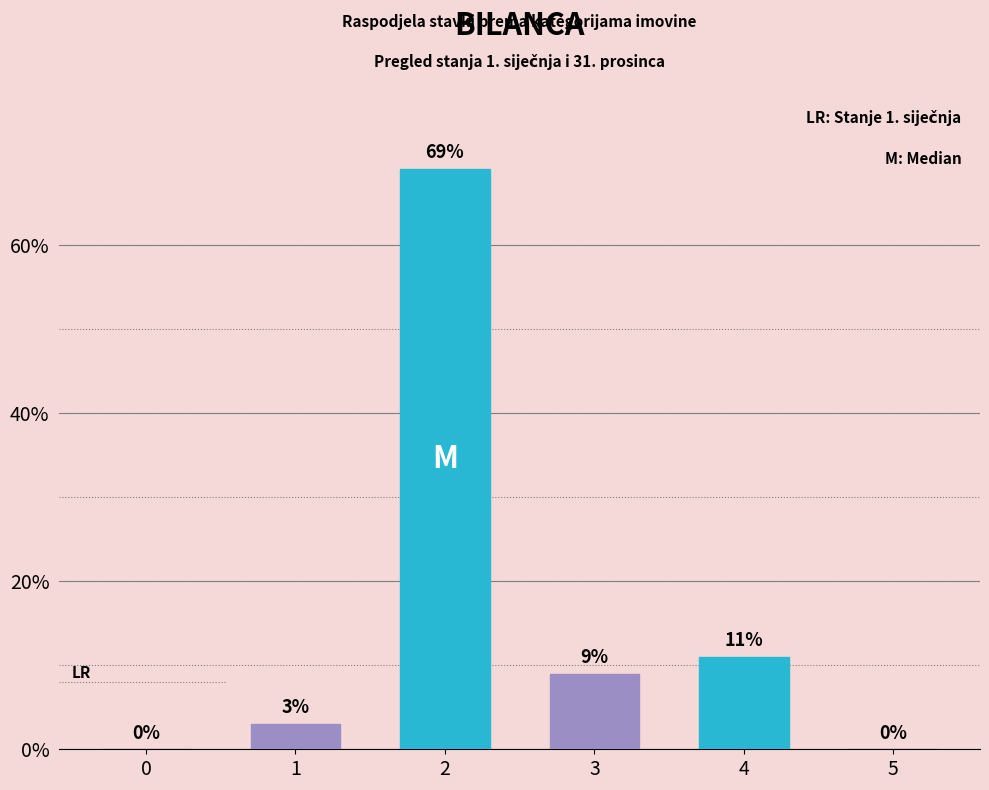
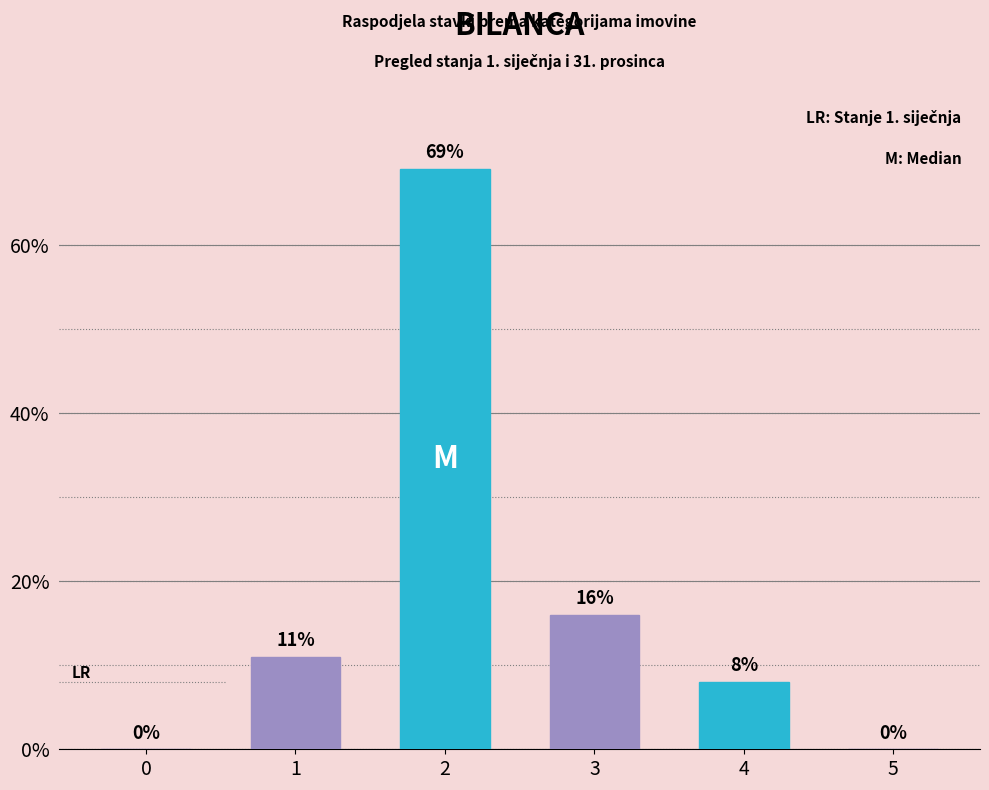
1: 3% -> 11%
3: 9% -> 16%
4: 11% -> 8%
